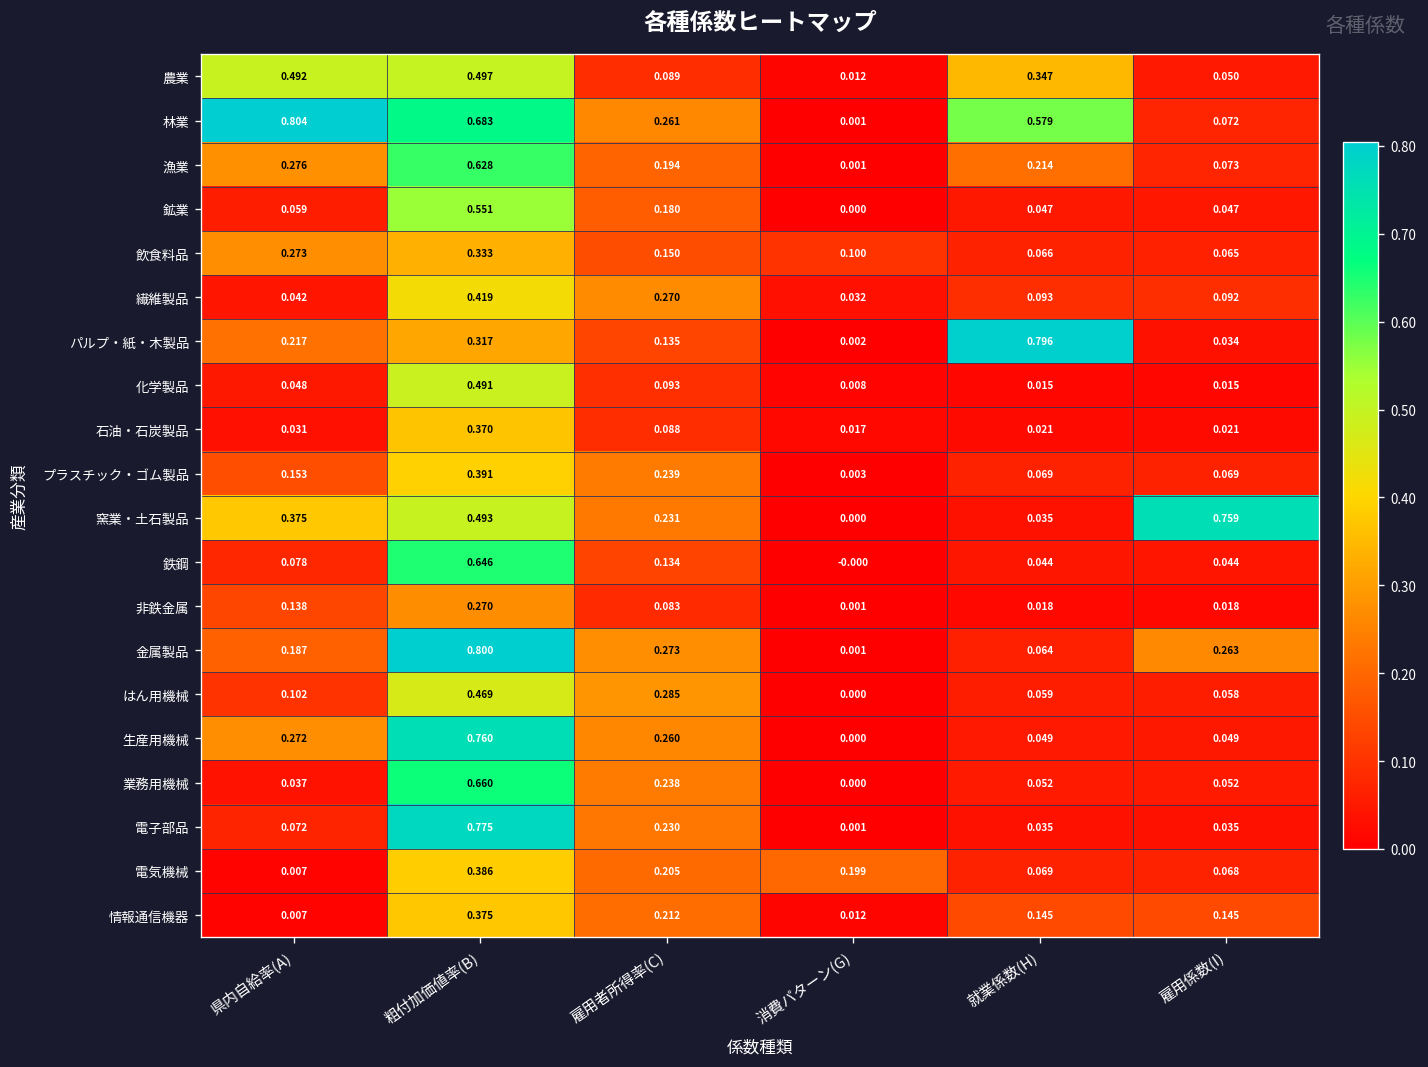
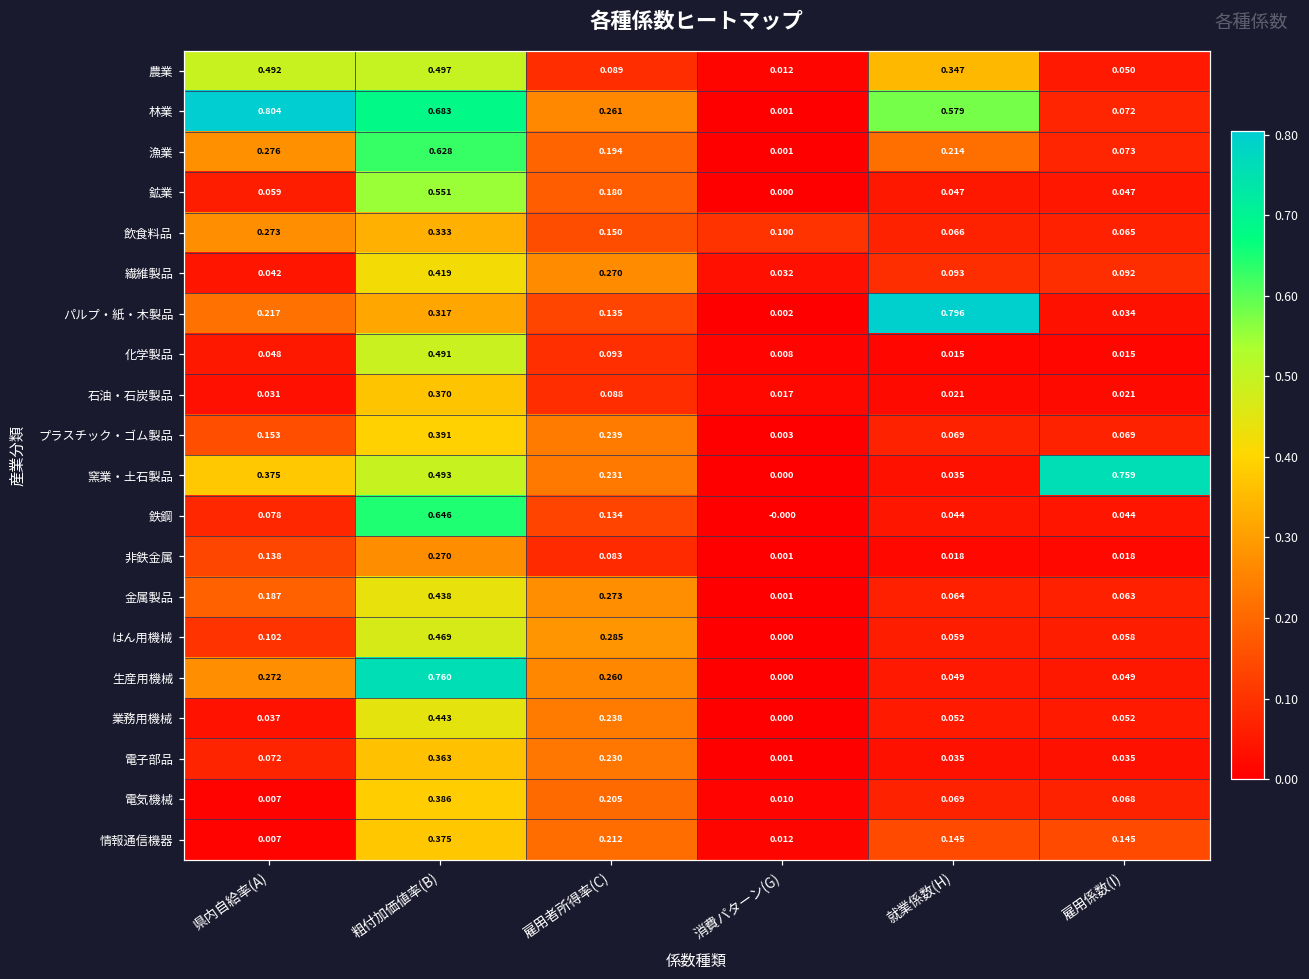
金属製品, 粗付加価値率(B): 0.800 -> 0.438
金属製品, 雇用係数(I): 0.263 -> 0.063
業務用機械, 粗付加価値率(B): 0.660 -> 0.443
電子部品, 粗付加価値率(B): 0.775 -> 0.363
電気機械, 消費パターン(G): 0.199 -> 0.010
